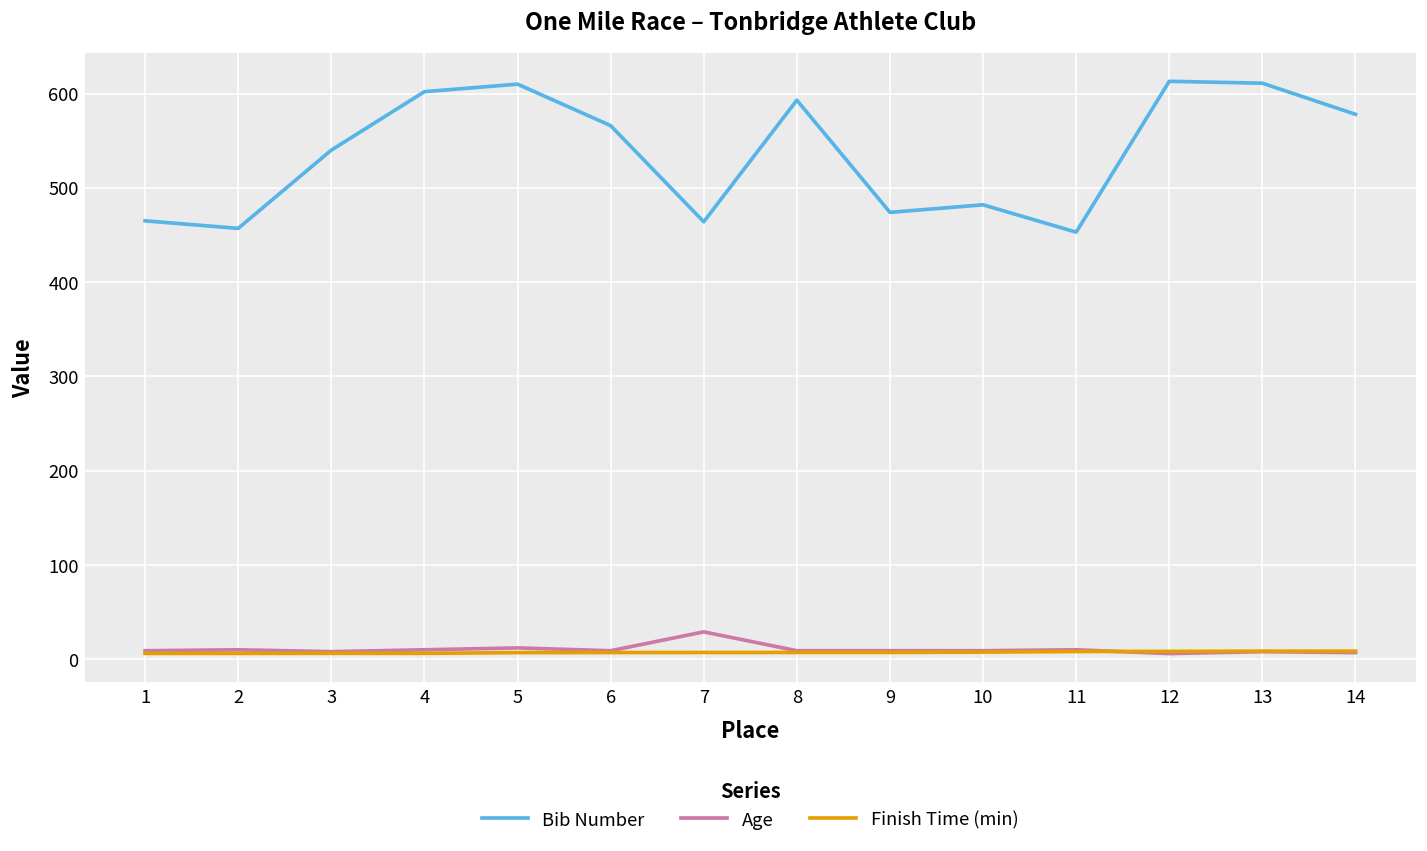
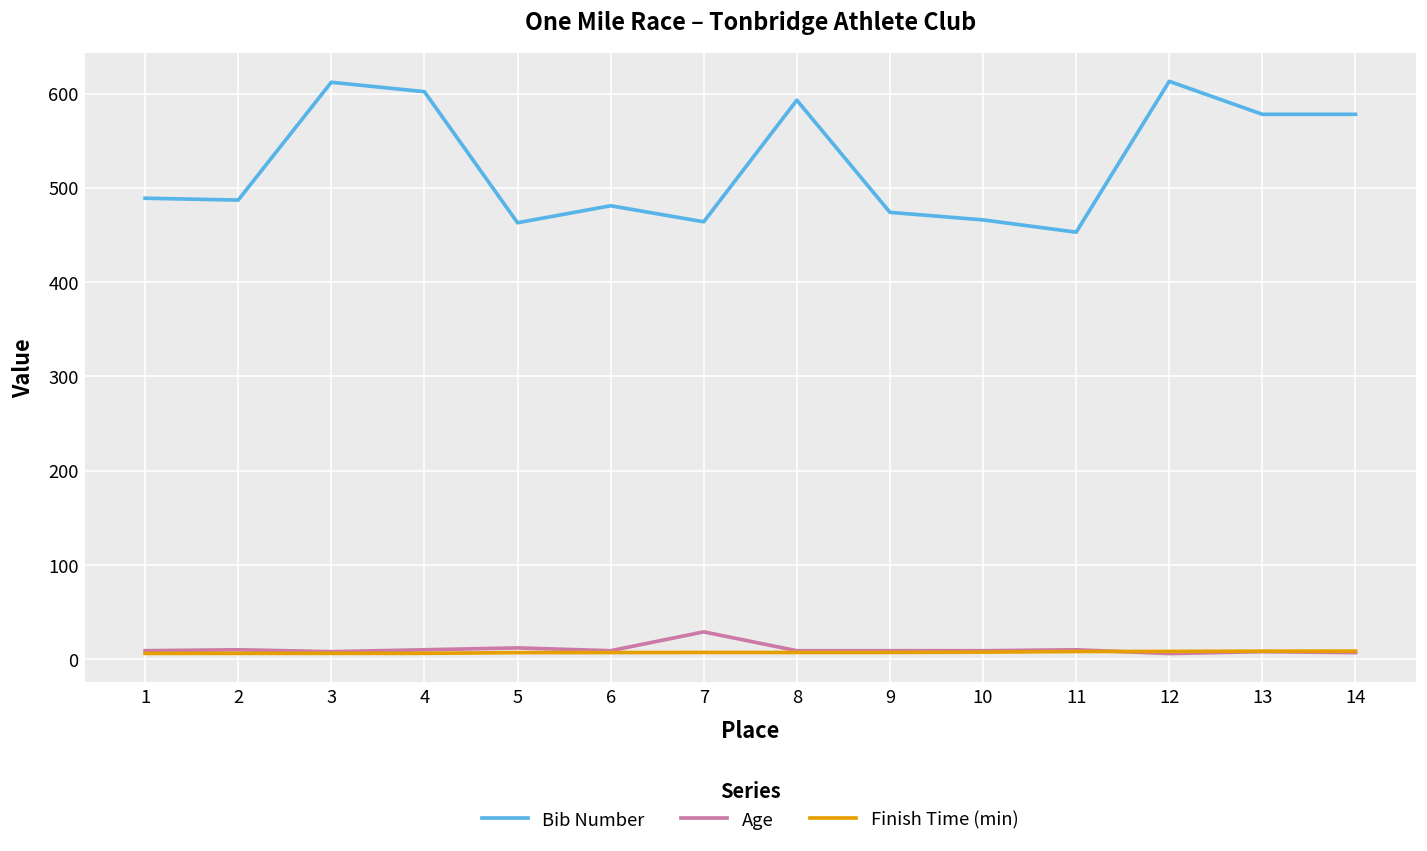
Bib Number, 1: 470 -> 490
Bib Number, 2: 460 -> 490
Bib Number, 3: 540 -> 610
Bib Number, 5: 610 -> 460
Bib Number, 6: 570 -> 480
Bib Number, 10: 480 -> 470
Bib Number, 13: 610 -> 580
